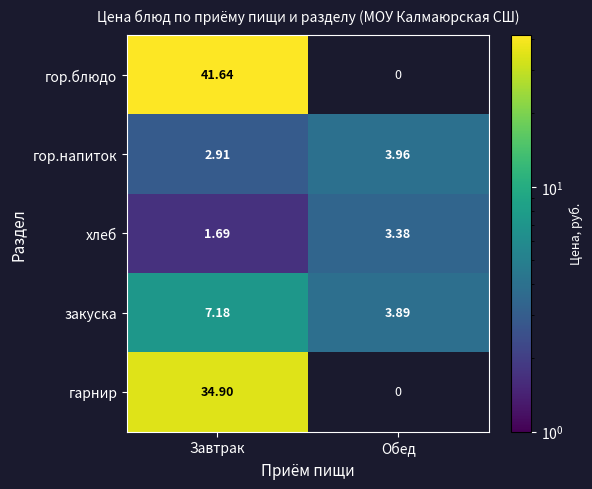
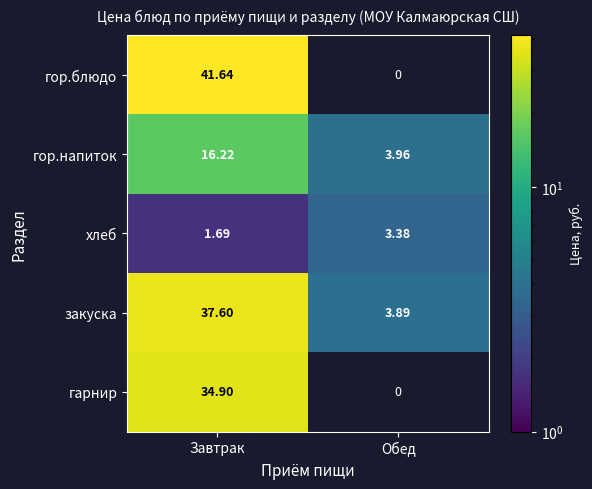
гор.напиток, Завтрак: 2.91 -> 16.22
закуска, Завтрак: 7.18 -> 37.60
